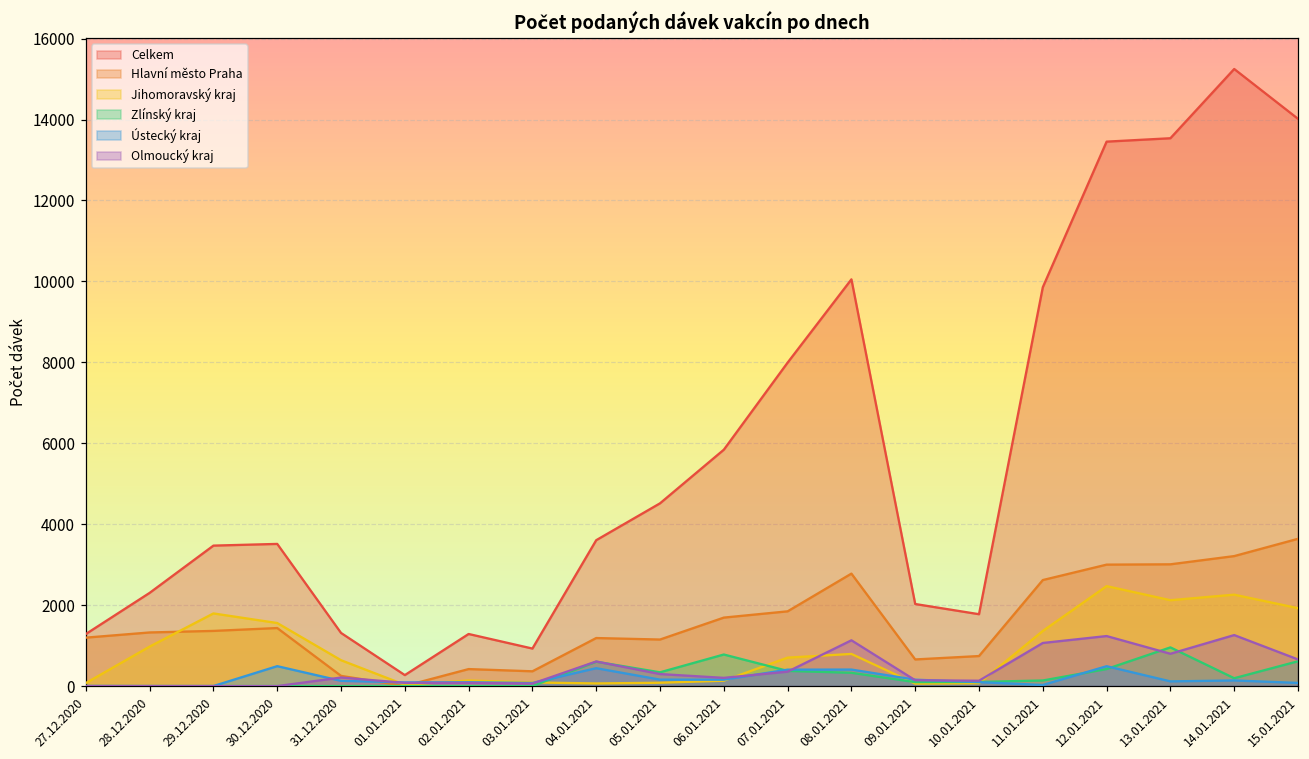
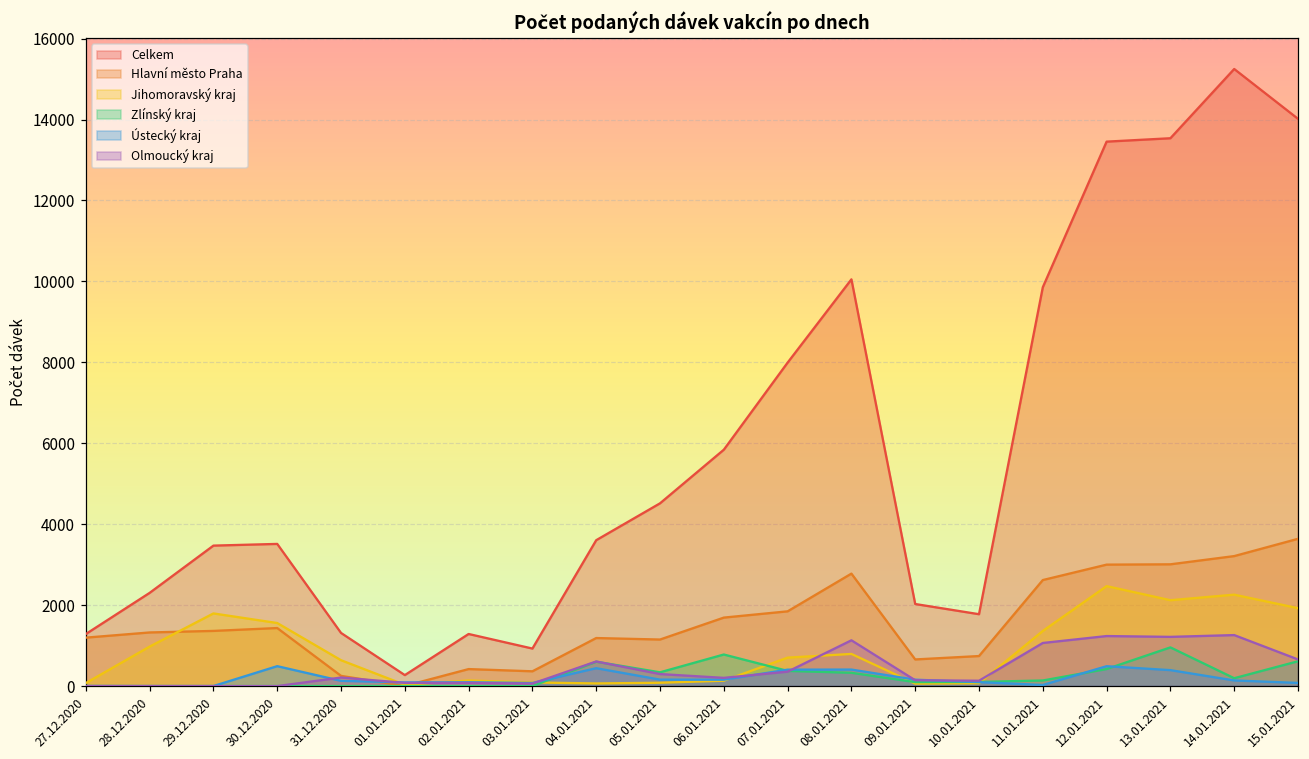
Ústecký kraj, 13.01.2021: 100 -> 400
Olmoucký kraj, 13.01.2021: 800 -> 1200
